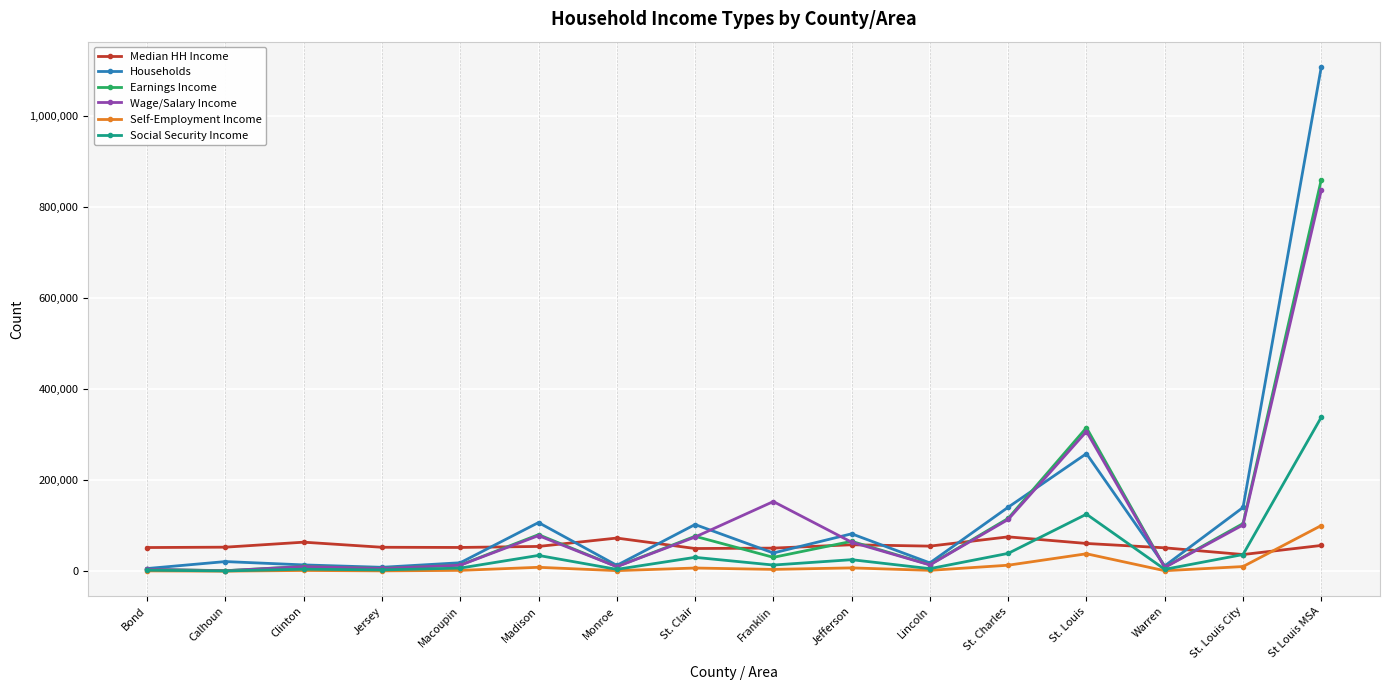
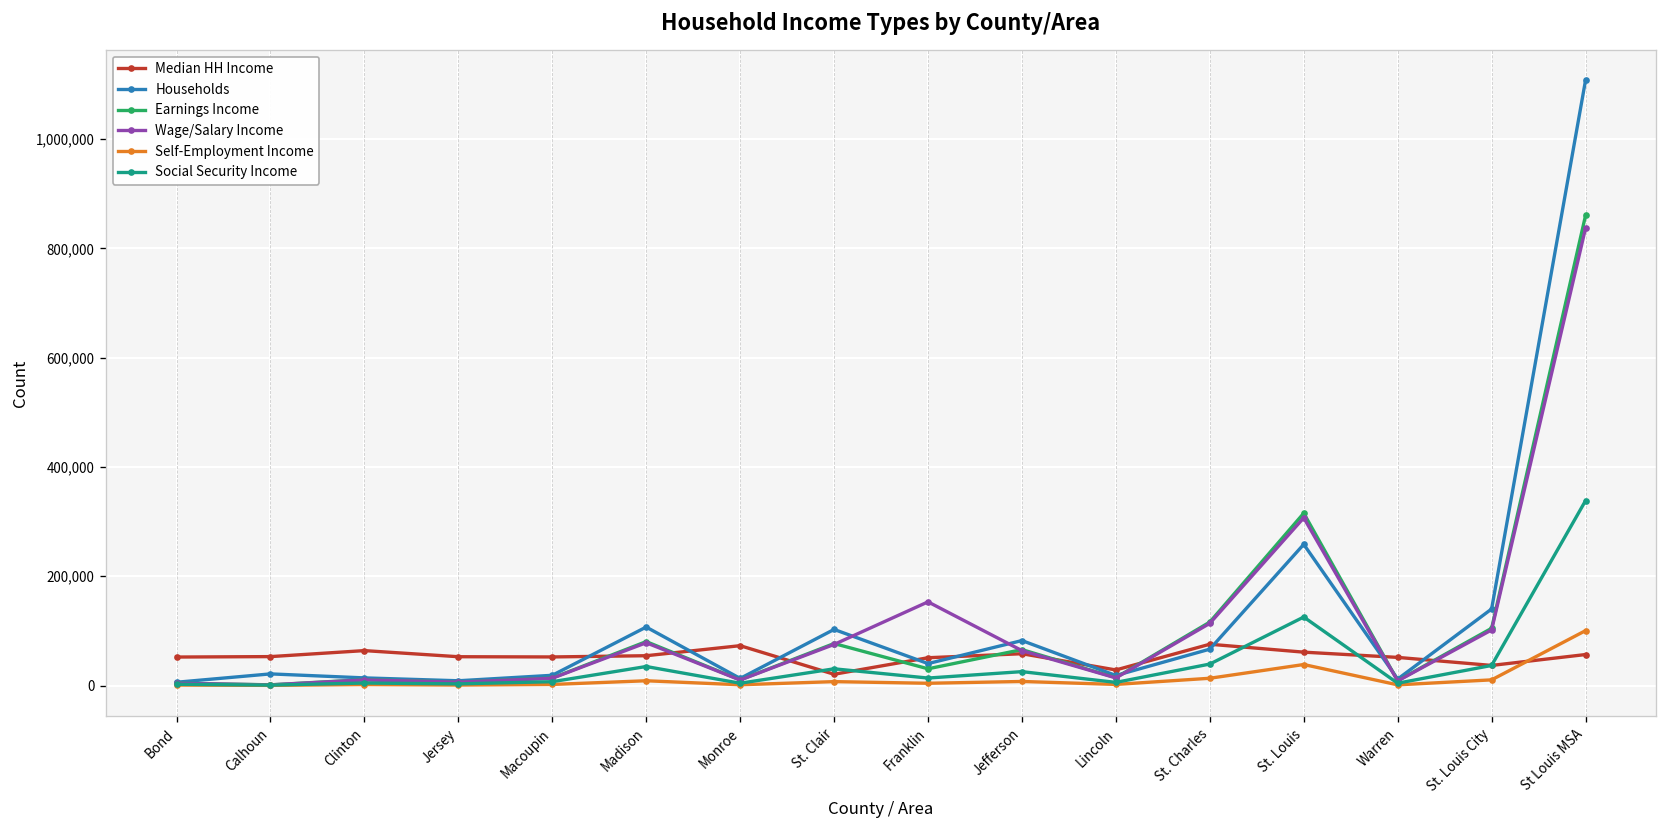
Median HH Income, St. Clair: 50,000 -> 20,000
Median HH Income, Lincoln: 60,000 -> 30,000
Households, St. Charles: 140,000 -> 70,000
